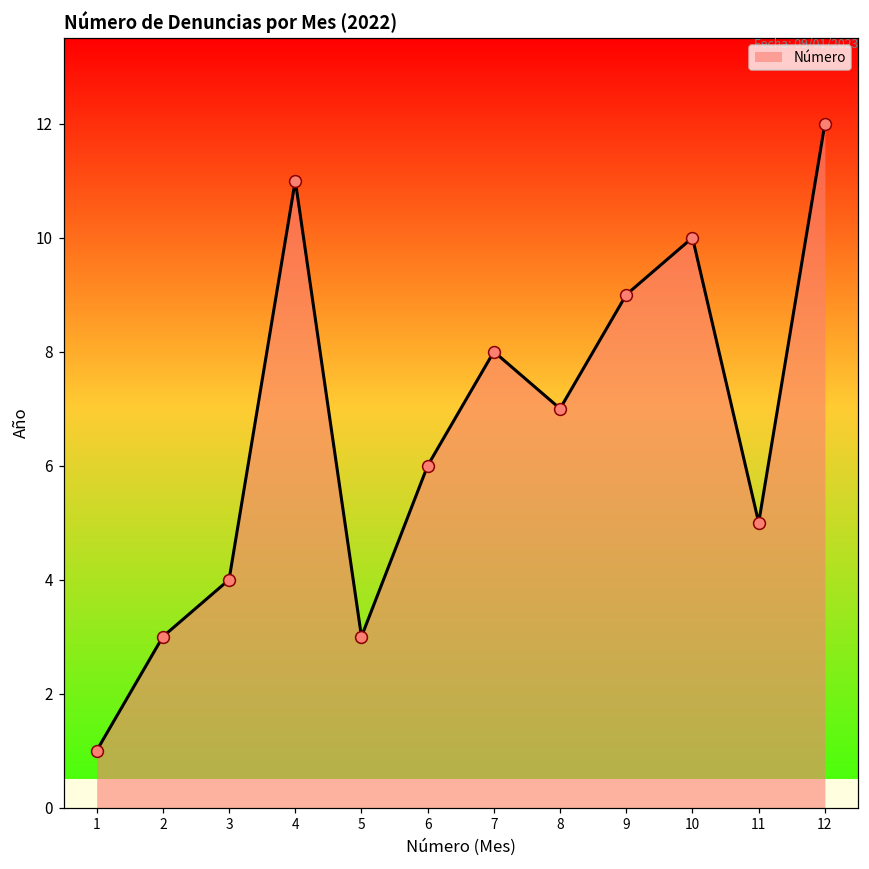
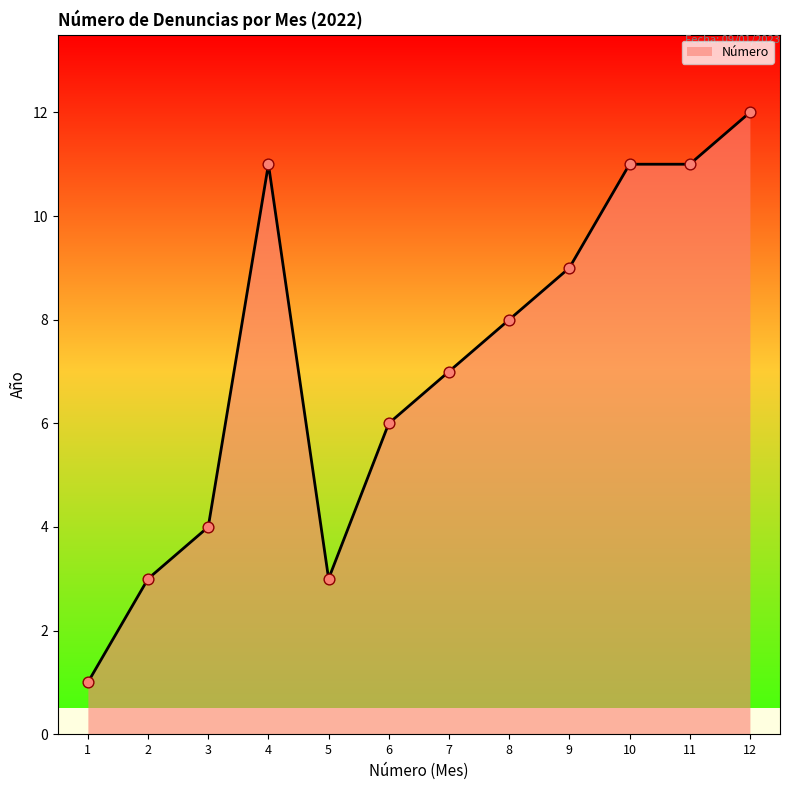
7: 8 -> 7
8: 7 -> 8
10: 10 -> 11
11: 5 -> 11
